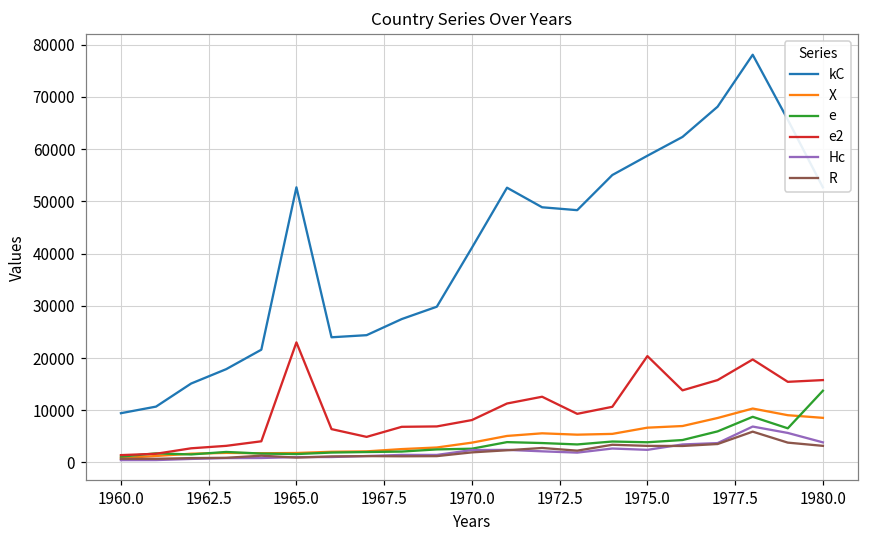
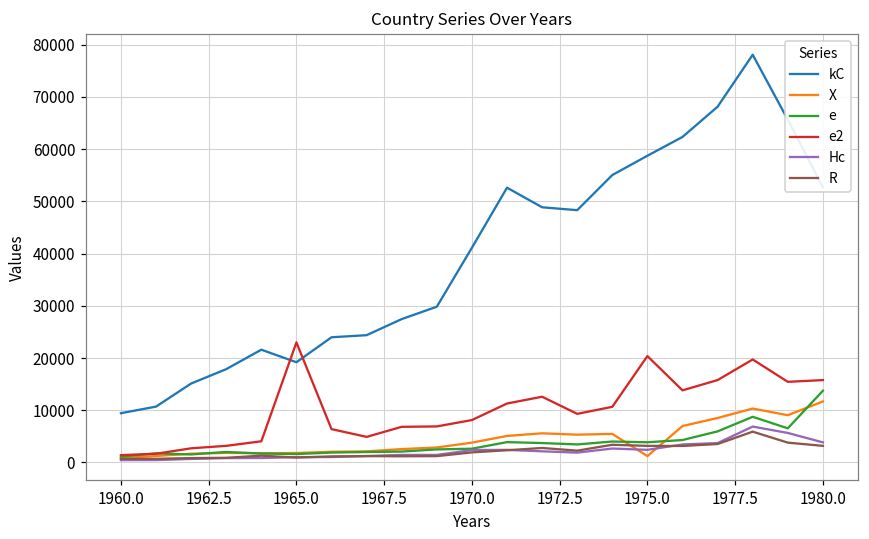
kC, 1965.0: 53000 -> 19000
X, 1975.0: 7000 -> 1000
X, 1980.0: 9000 -> 12000
